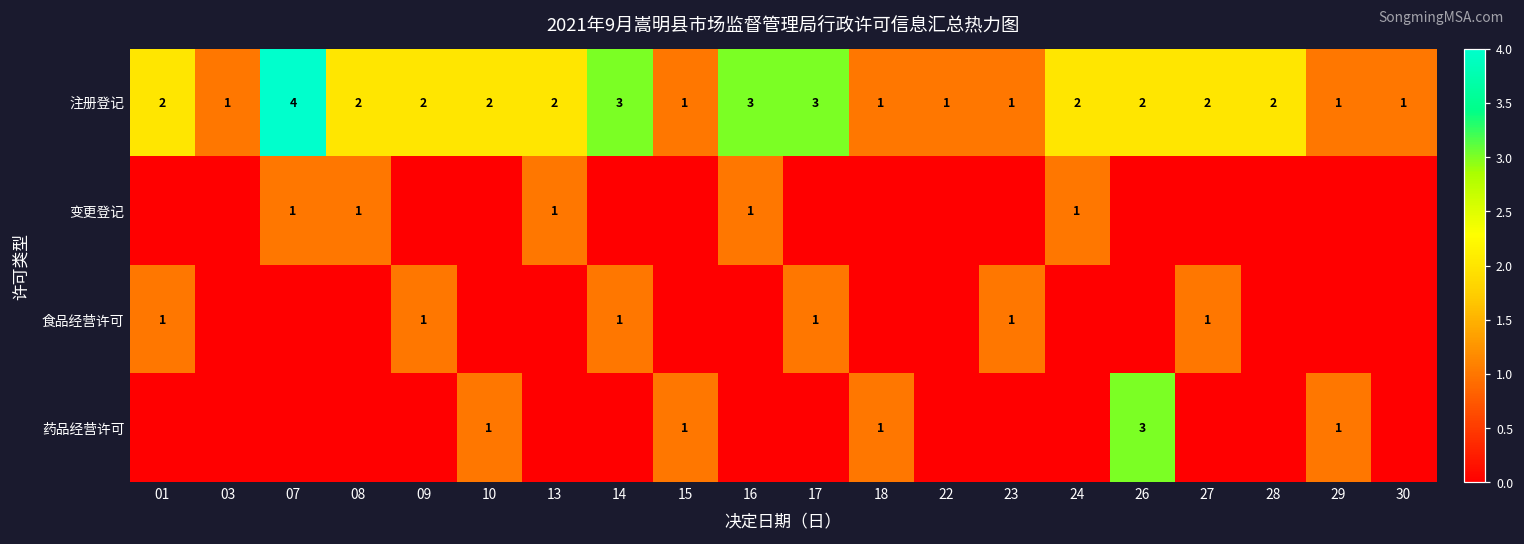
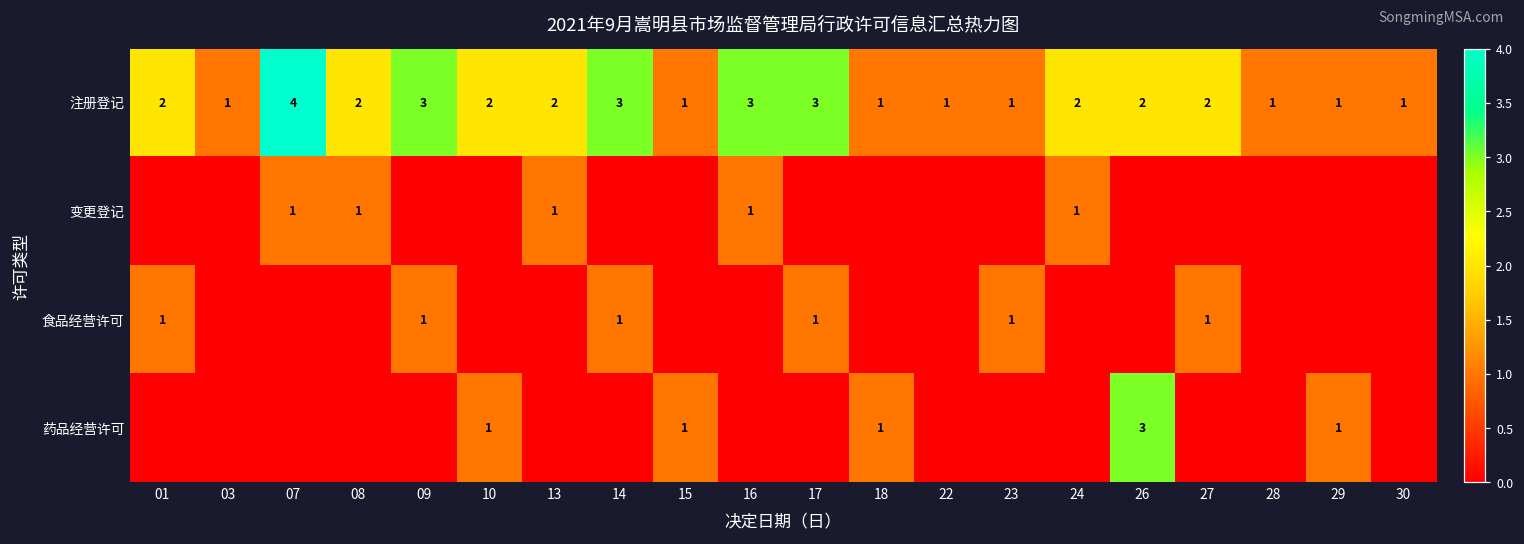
注册登记, 09: 2 -> 3
注册登记, 28: 2 -> 1
